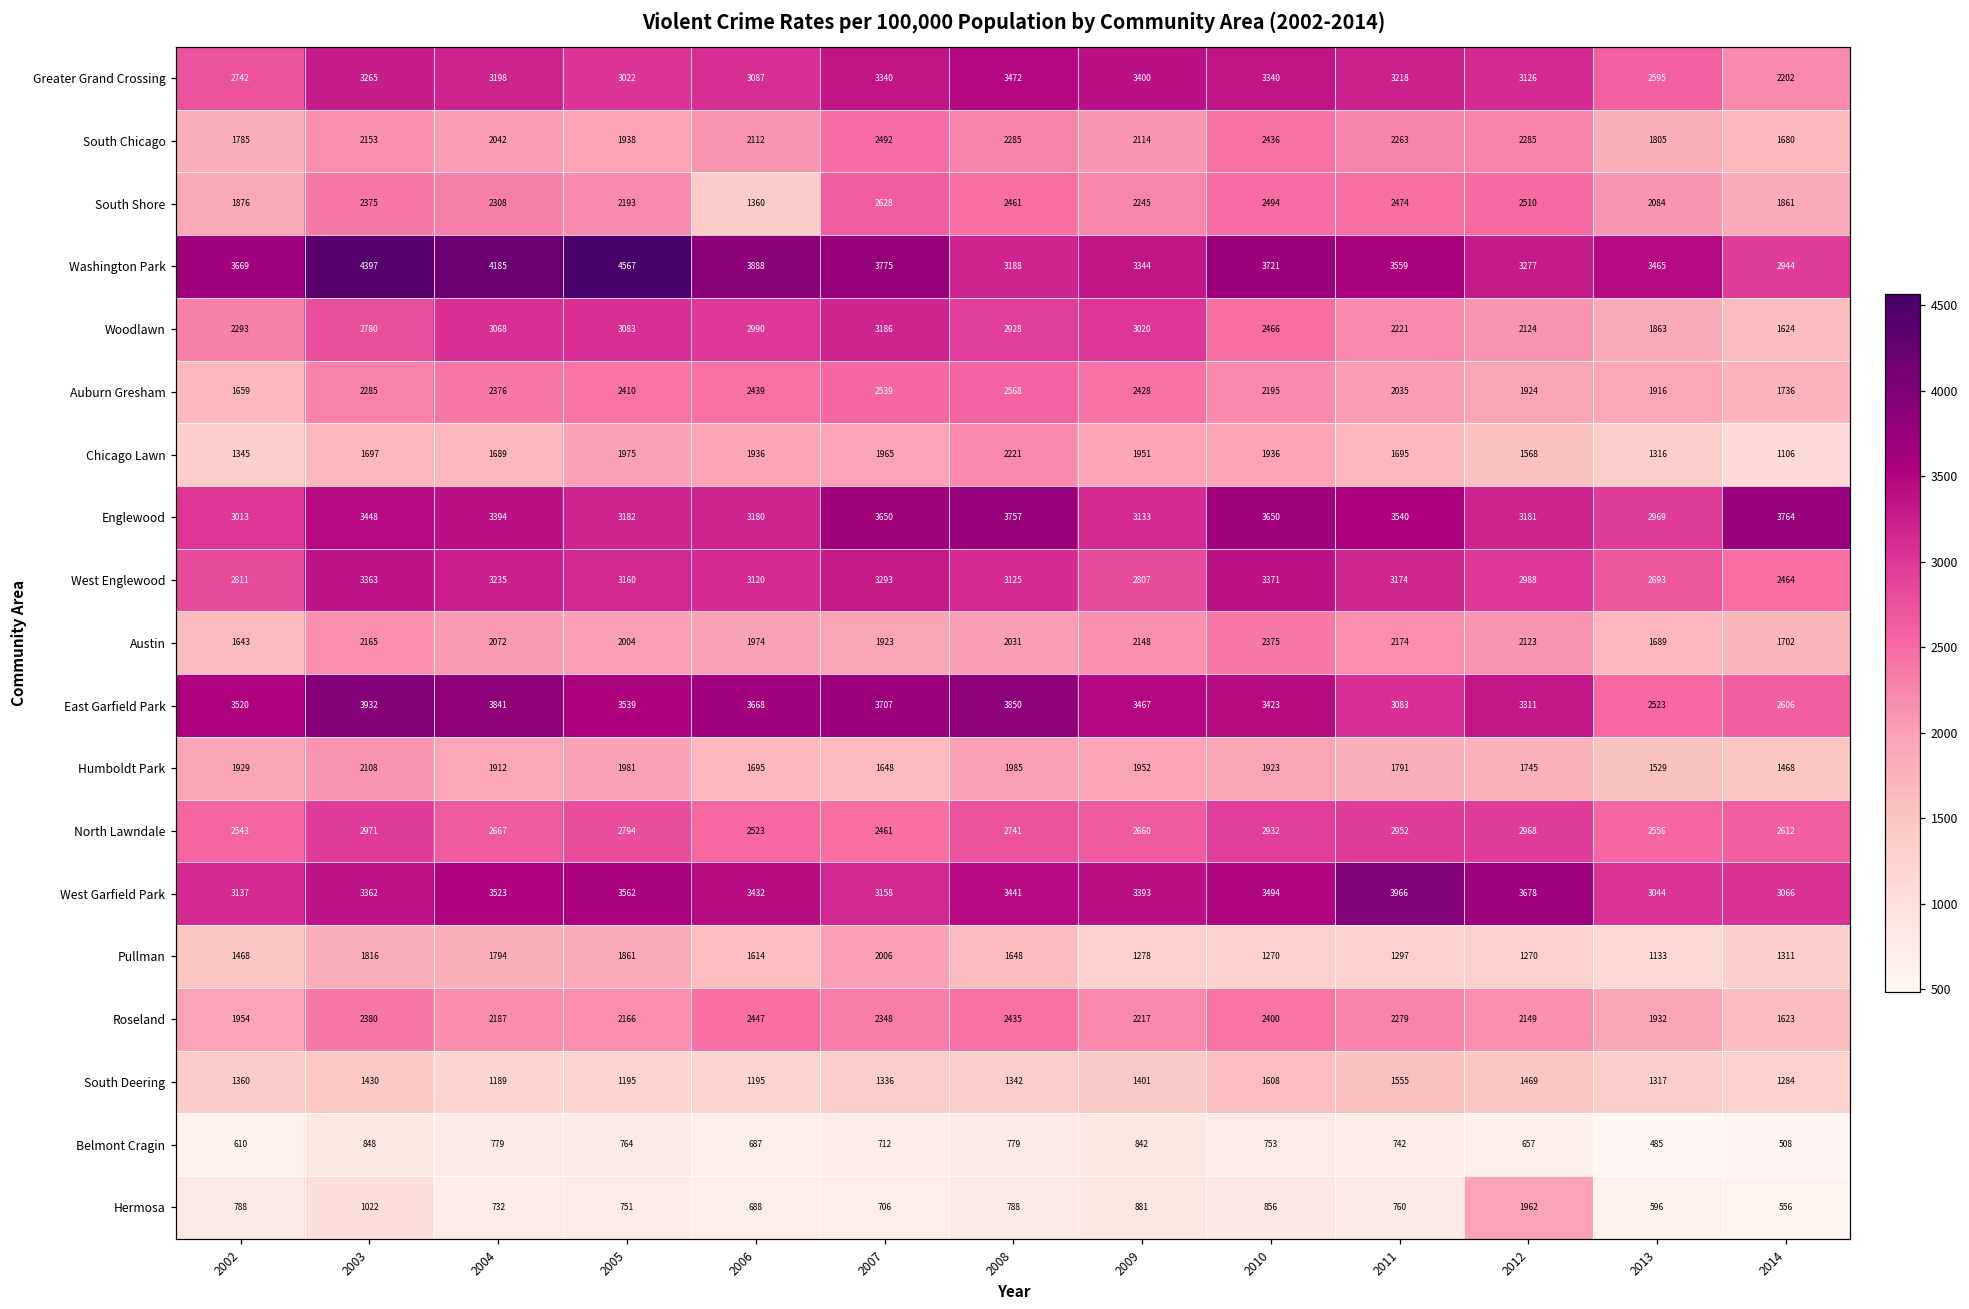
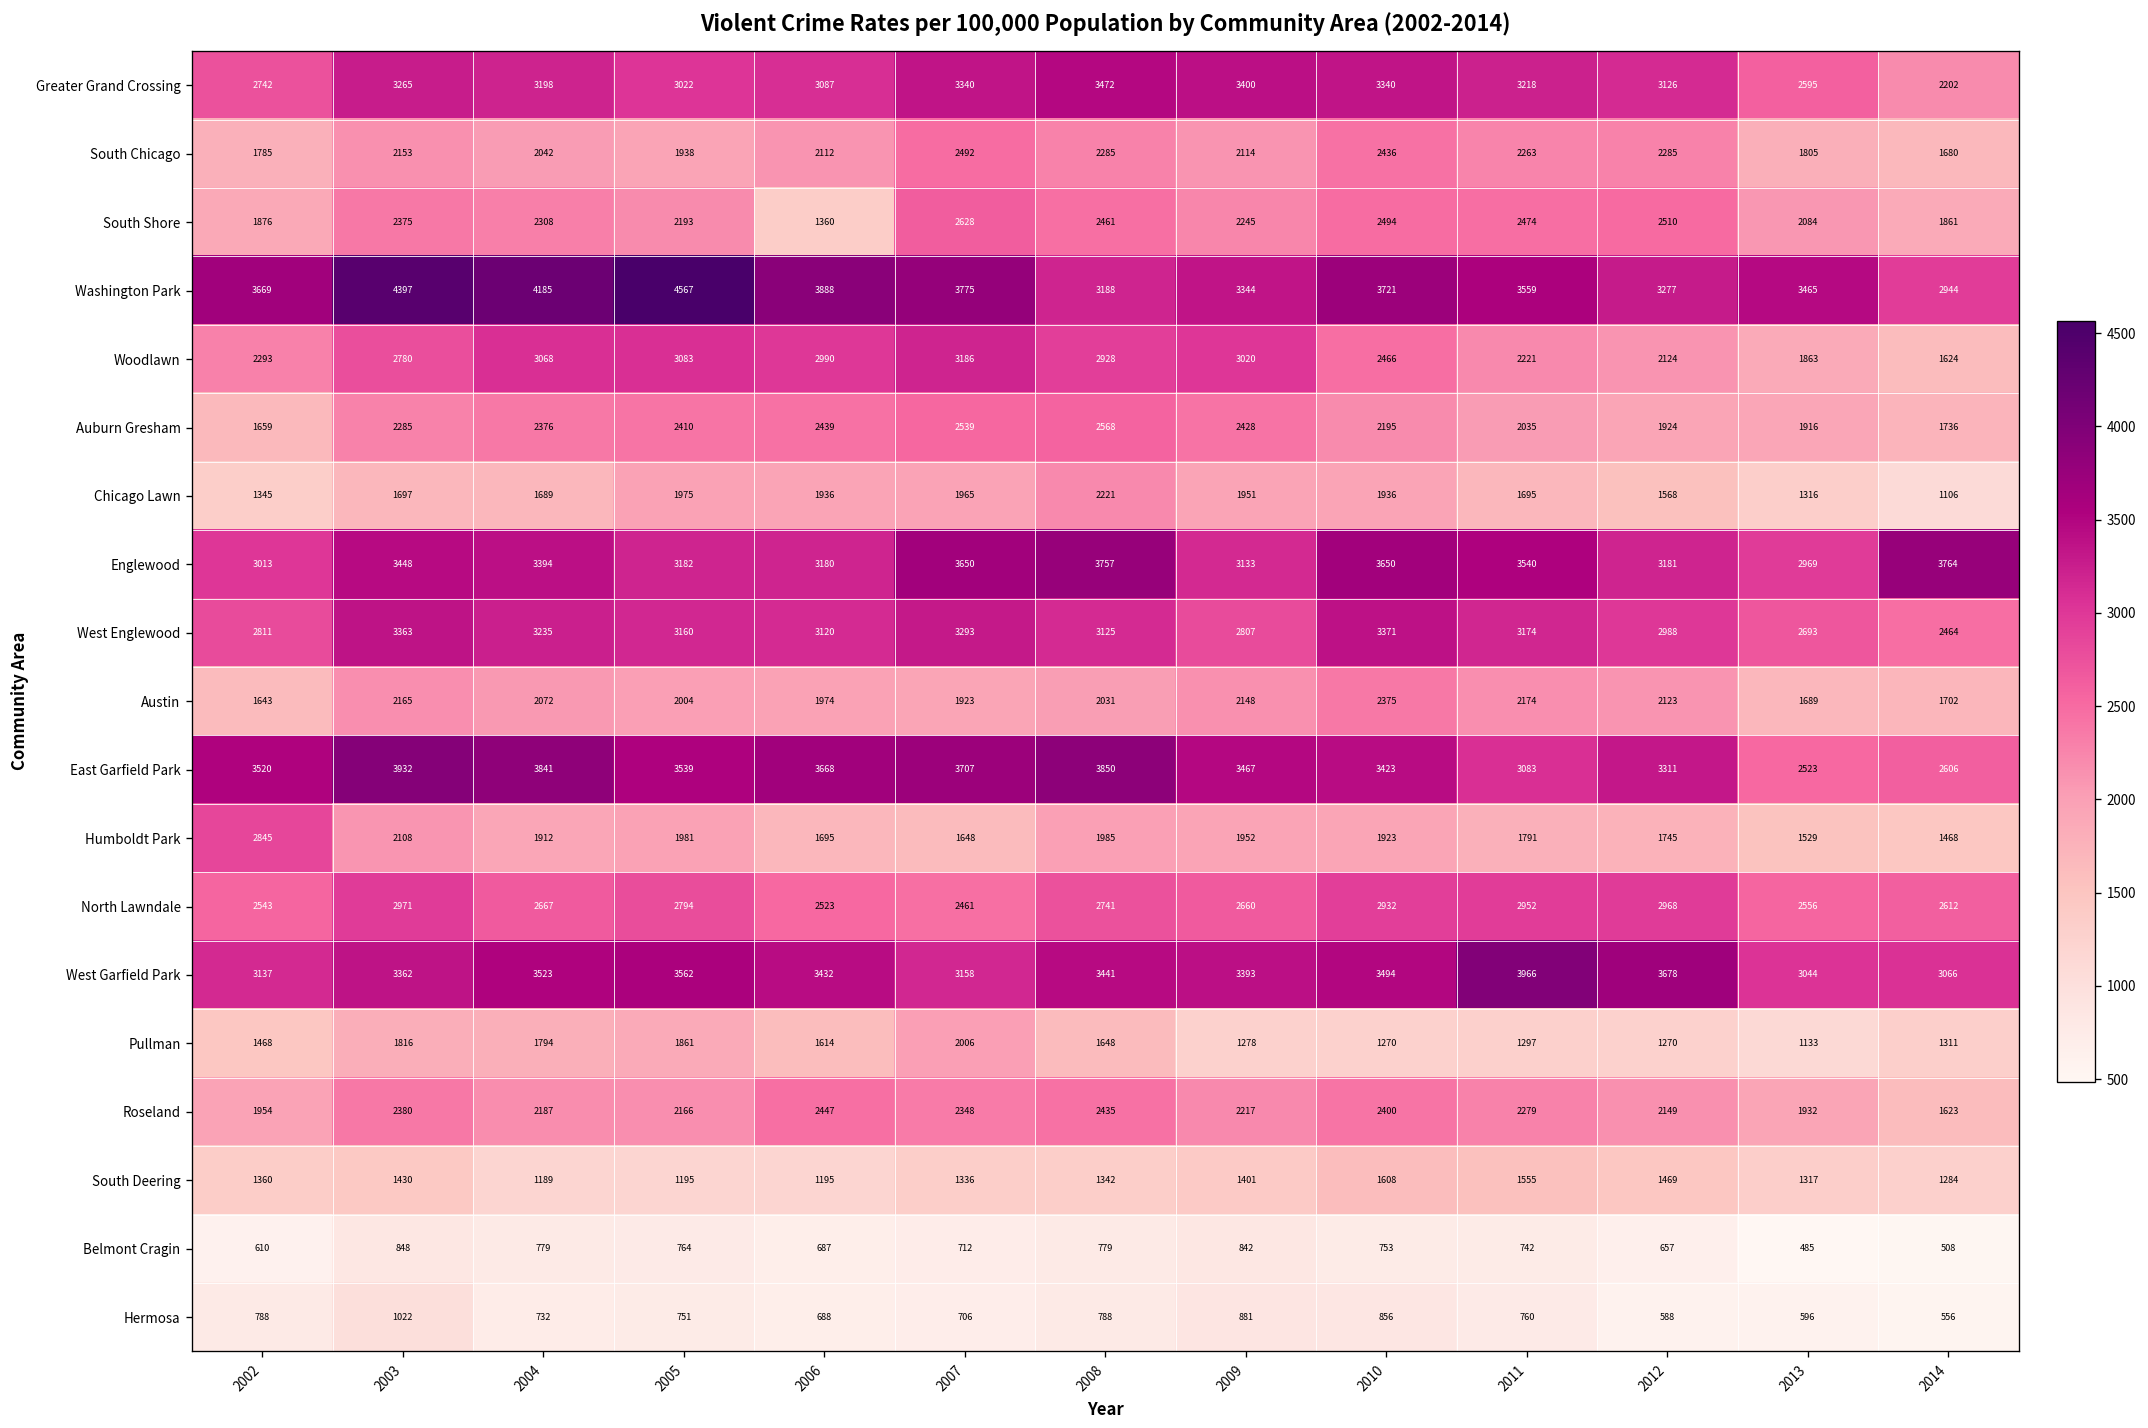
Humboldt Park, 2002: 1929 -> 2845
Hermosa, 2012: 1962 -> 588
